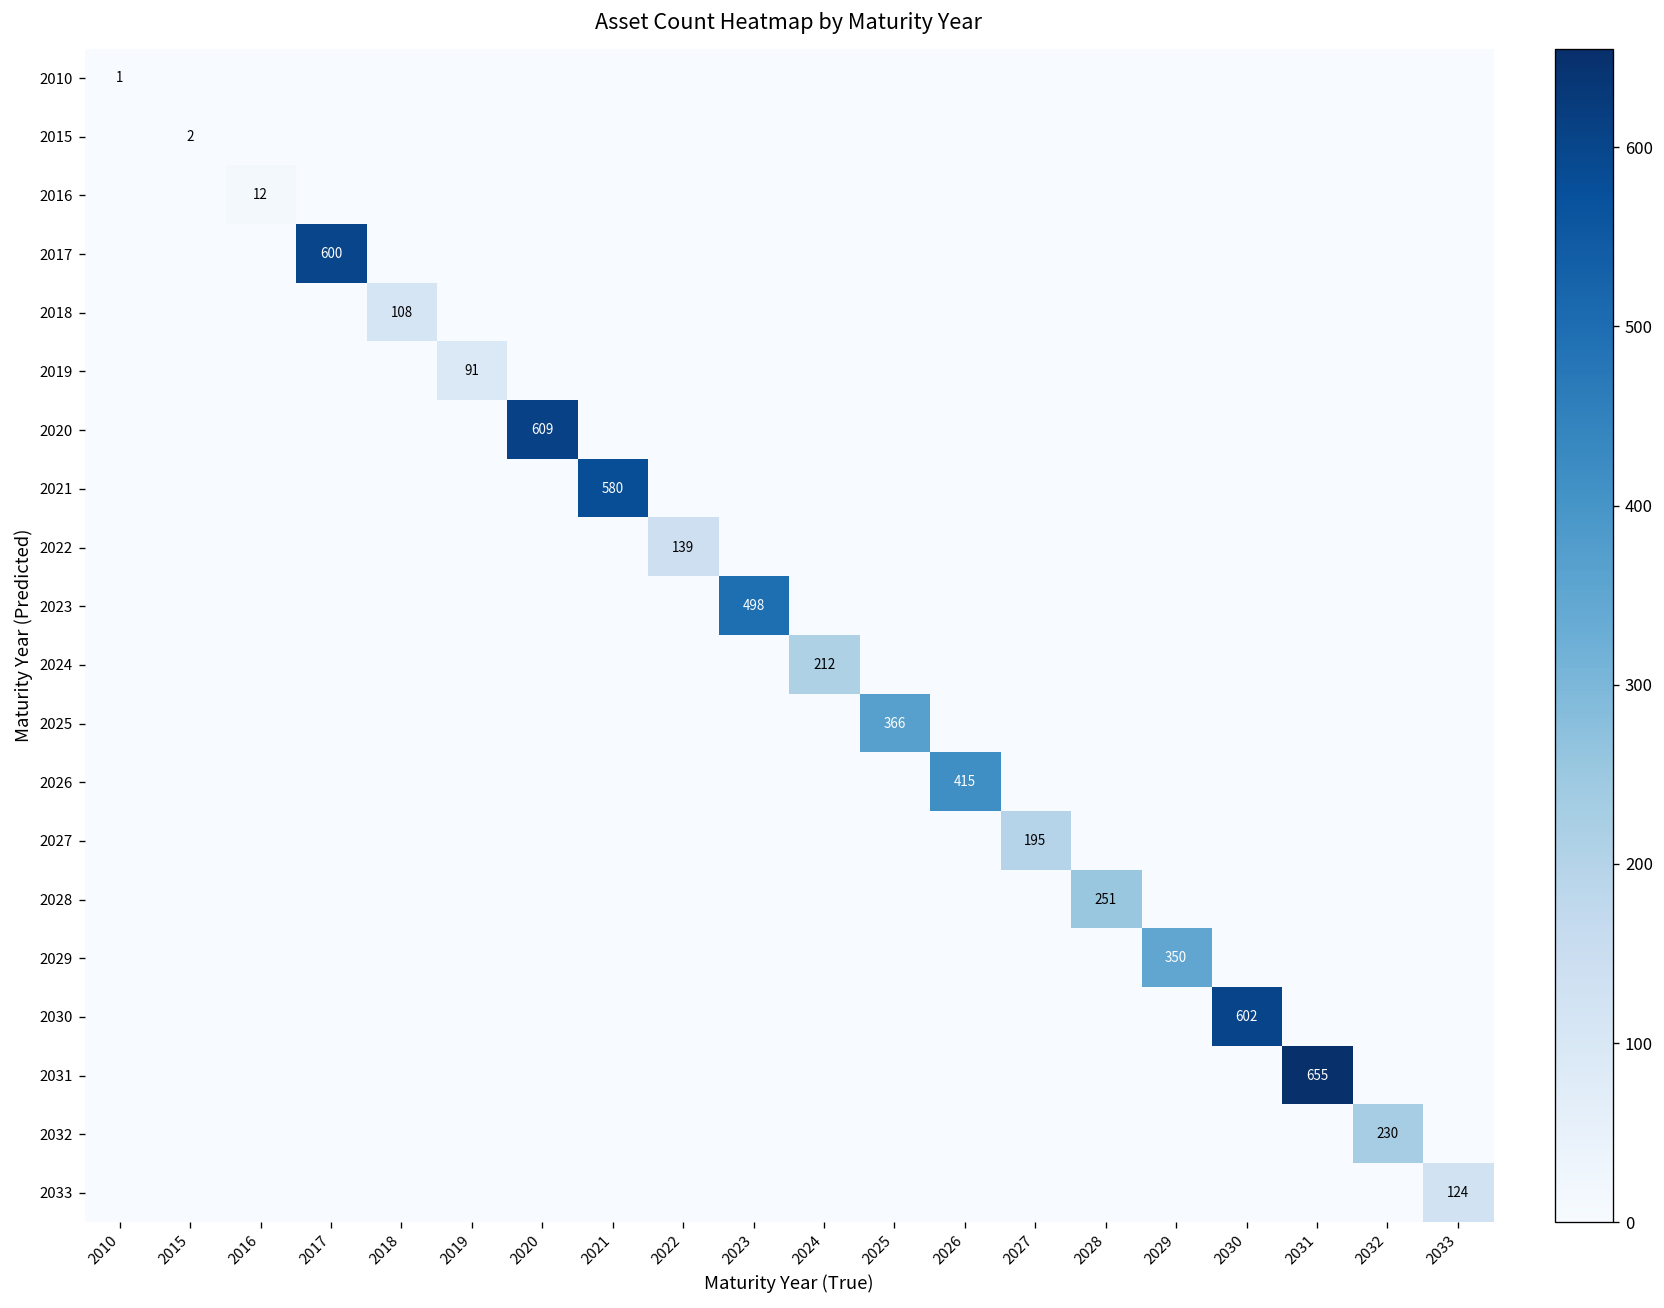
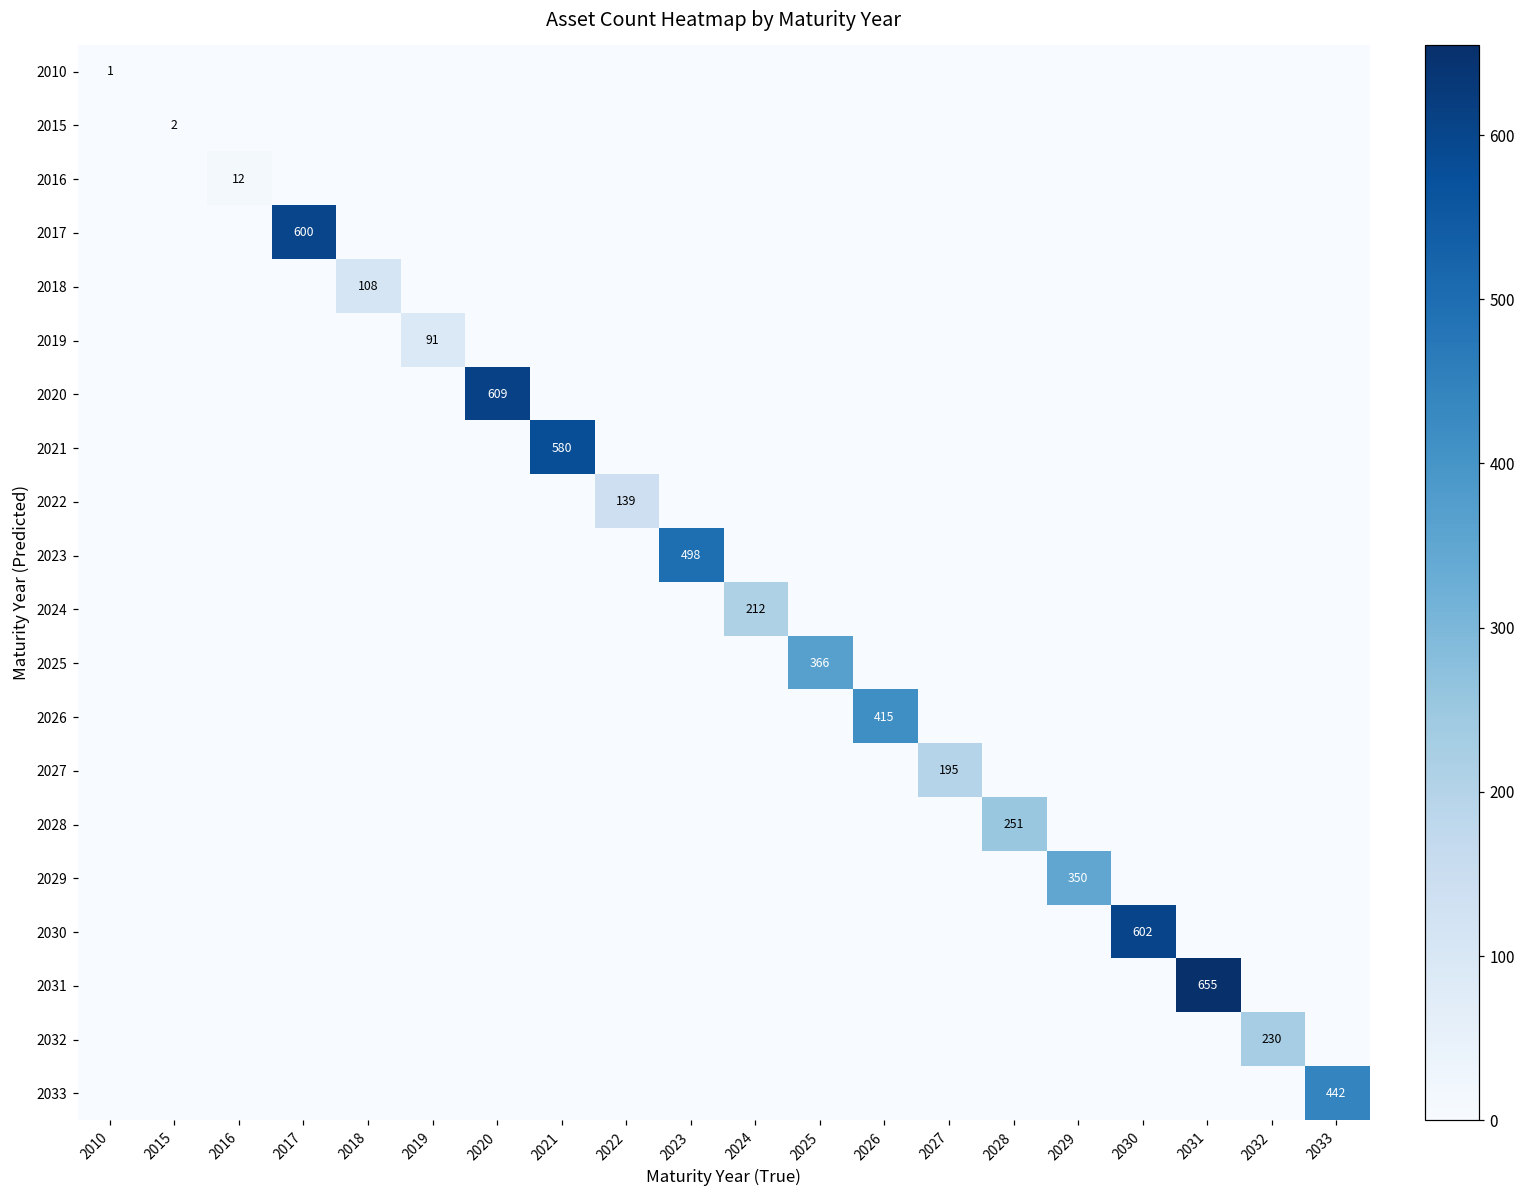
2033, 2033: 124 -> 442
